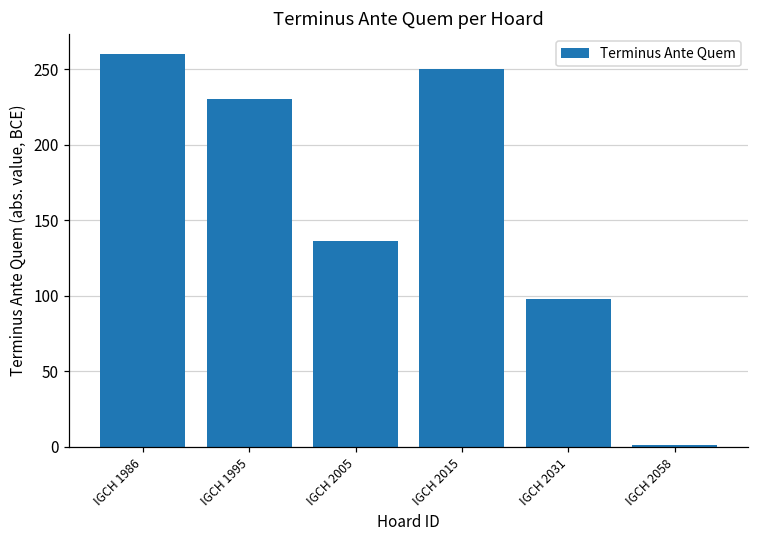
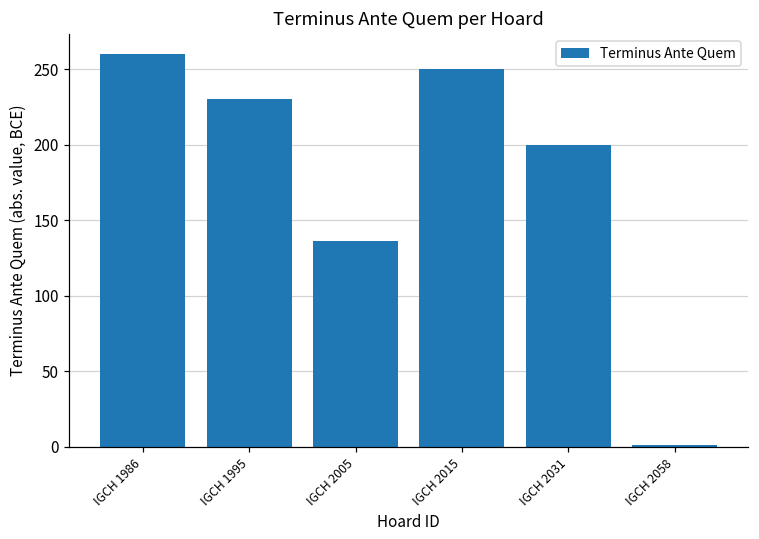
IGCH 2031: 98 -> 200
